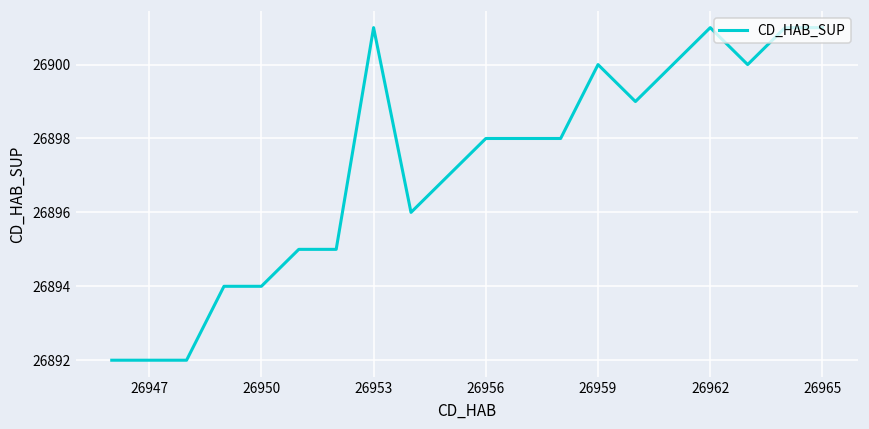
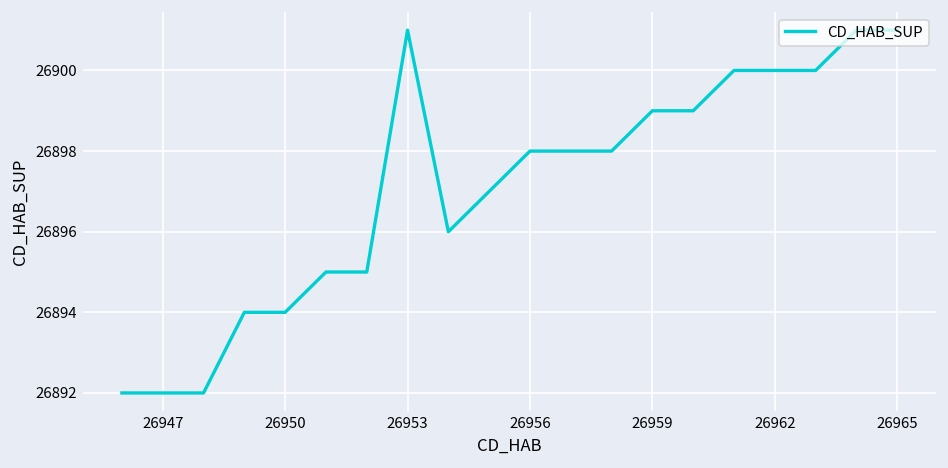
26959: 26900 -> 26899
26962: 26901 -> 26900
